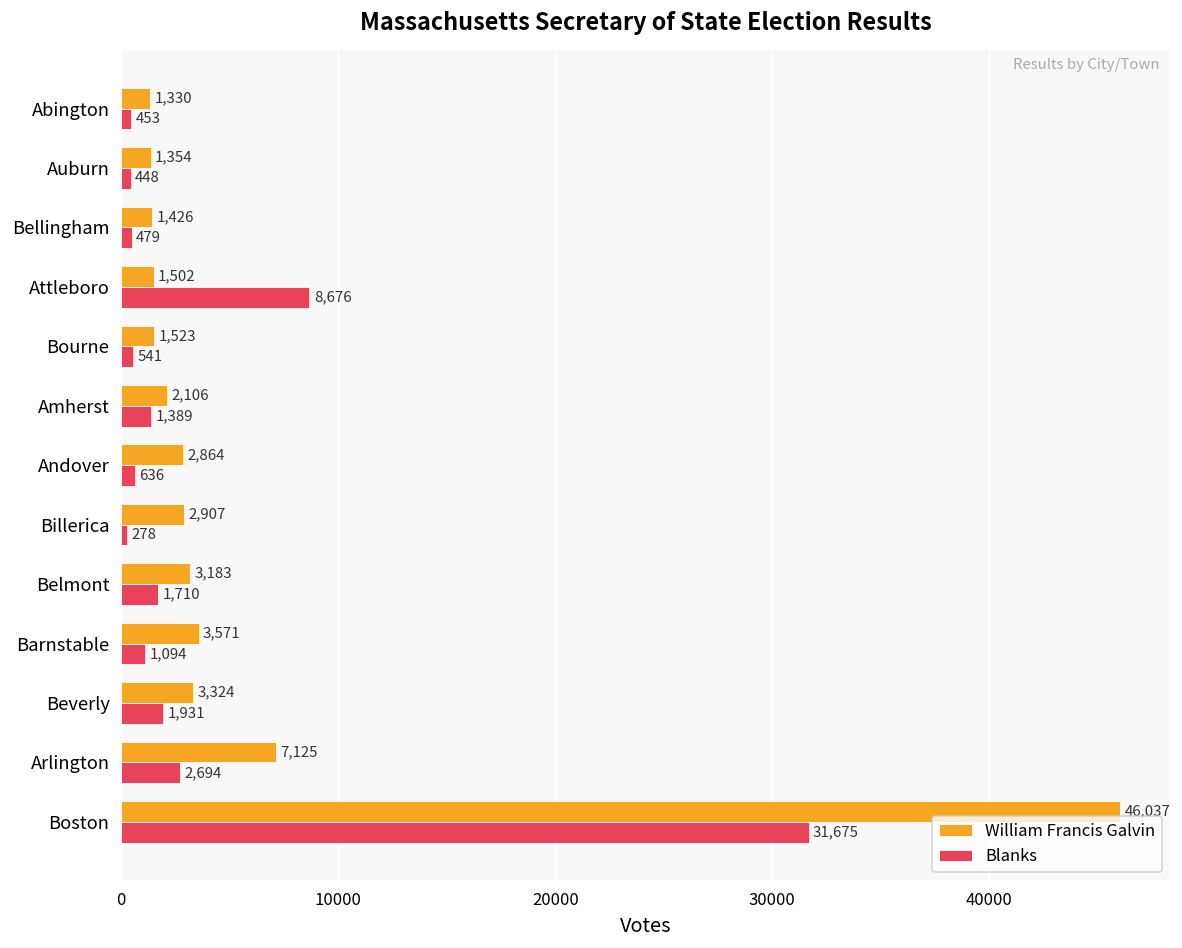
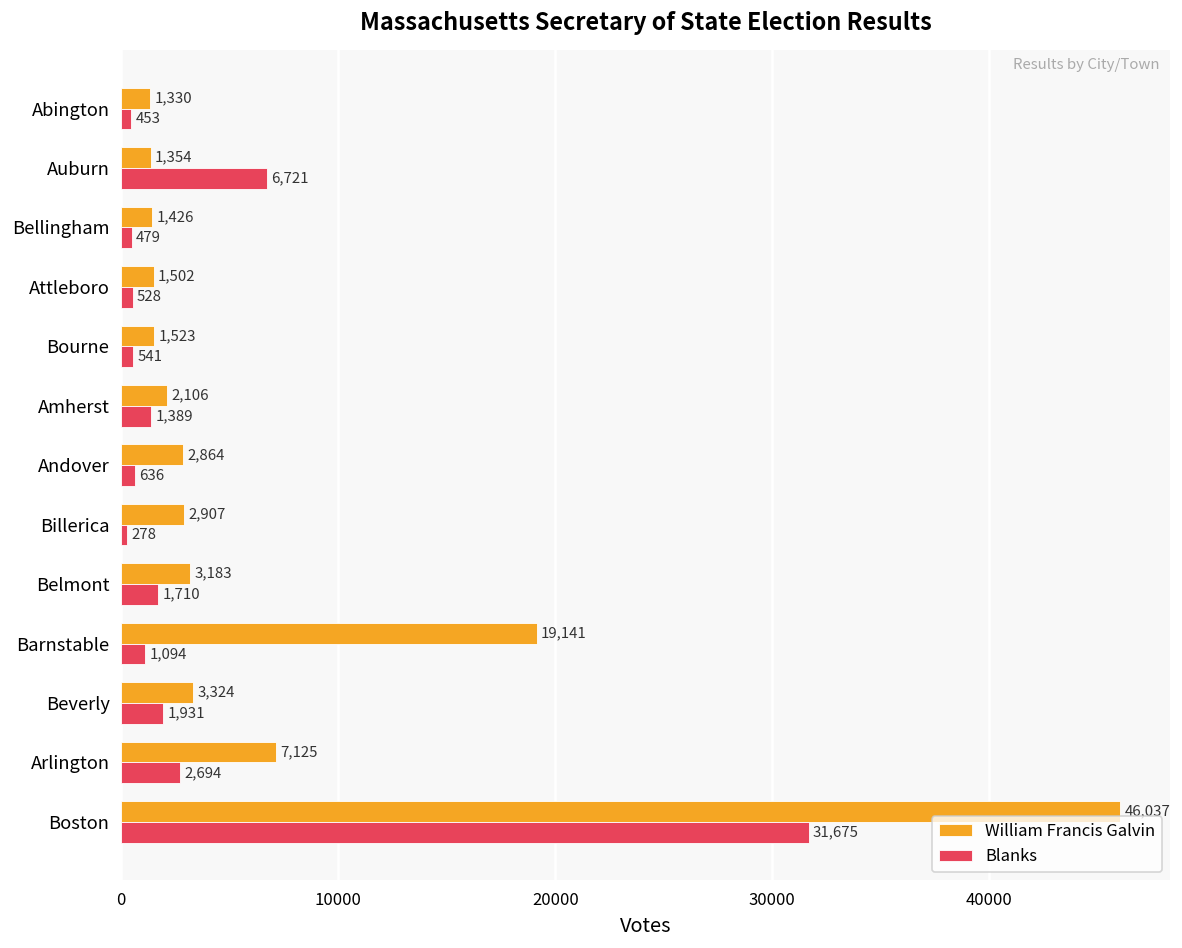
Blanks, Auburn: 448 -> 6,721
Blanks, Attleboro: 8,676 -> 528
William Francis Galvin, Barnstable: 3,571 -> 19,141
